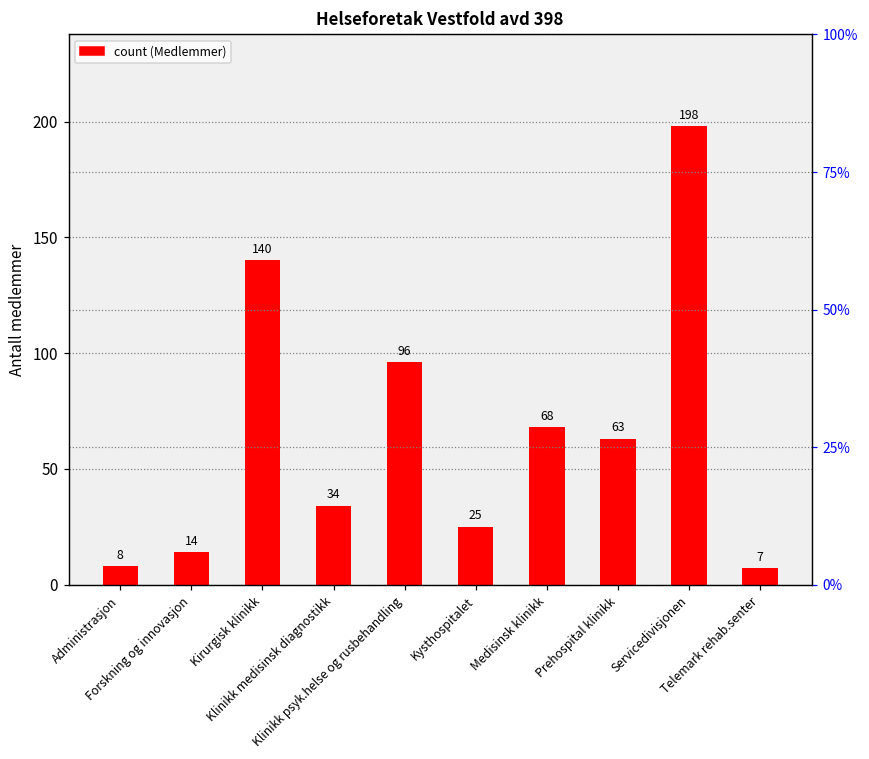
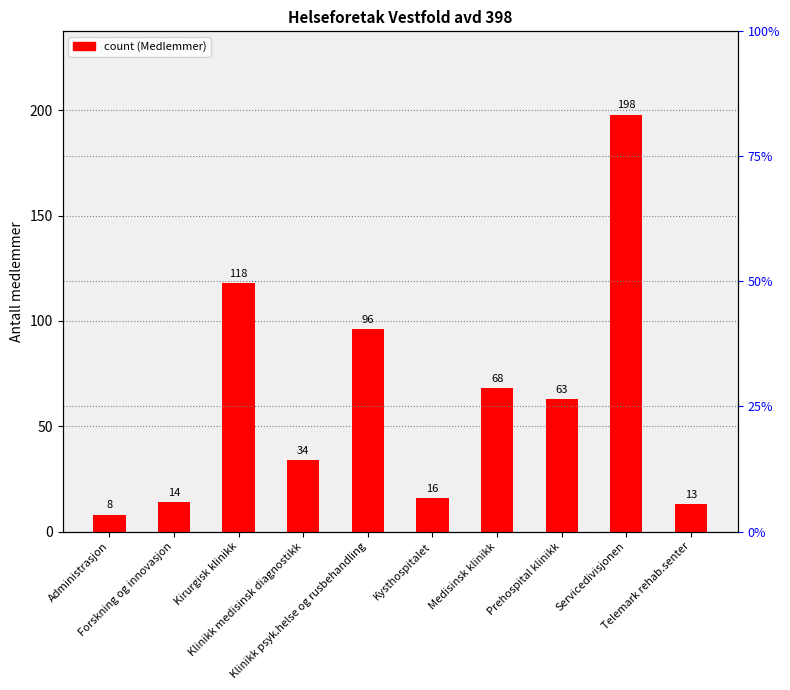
Kirurgisk klinikk: 140 -> 118
Kysthospitalet: 25 -> 16
Telemark rehab.senter: 7 -> 13
